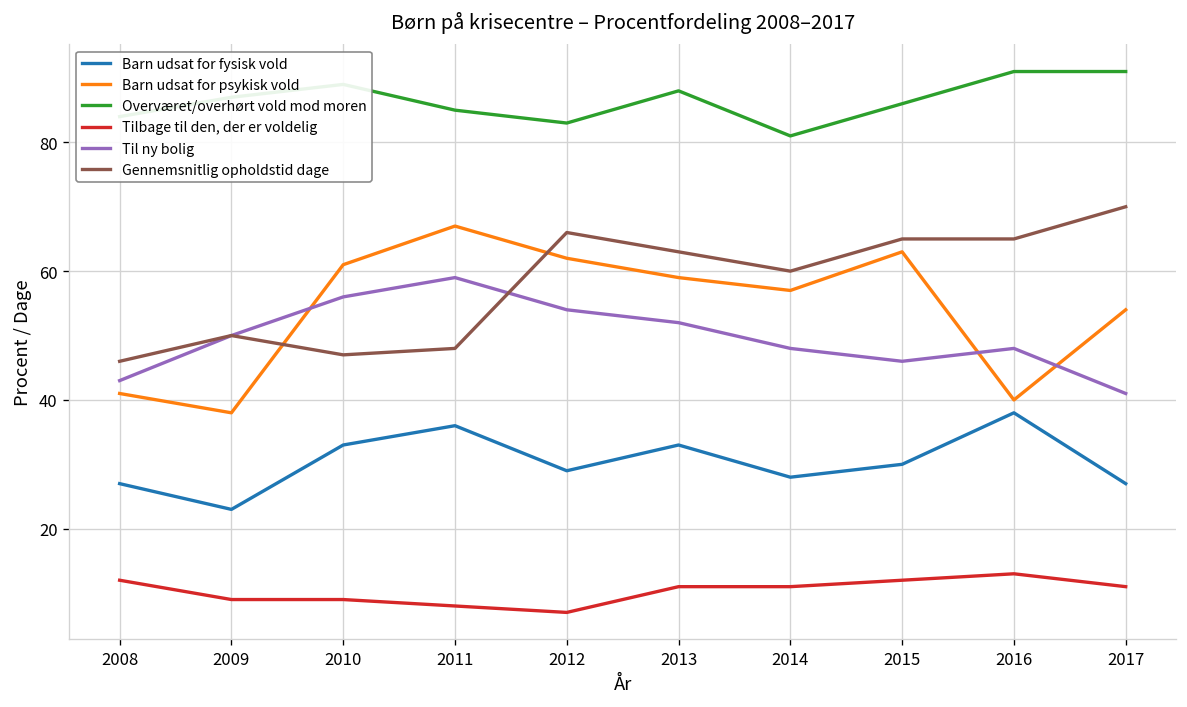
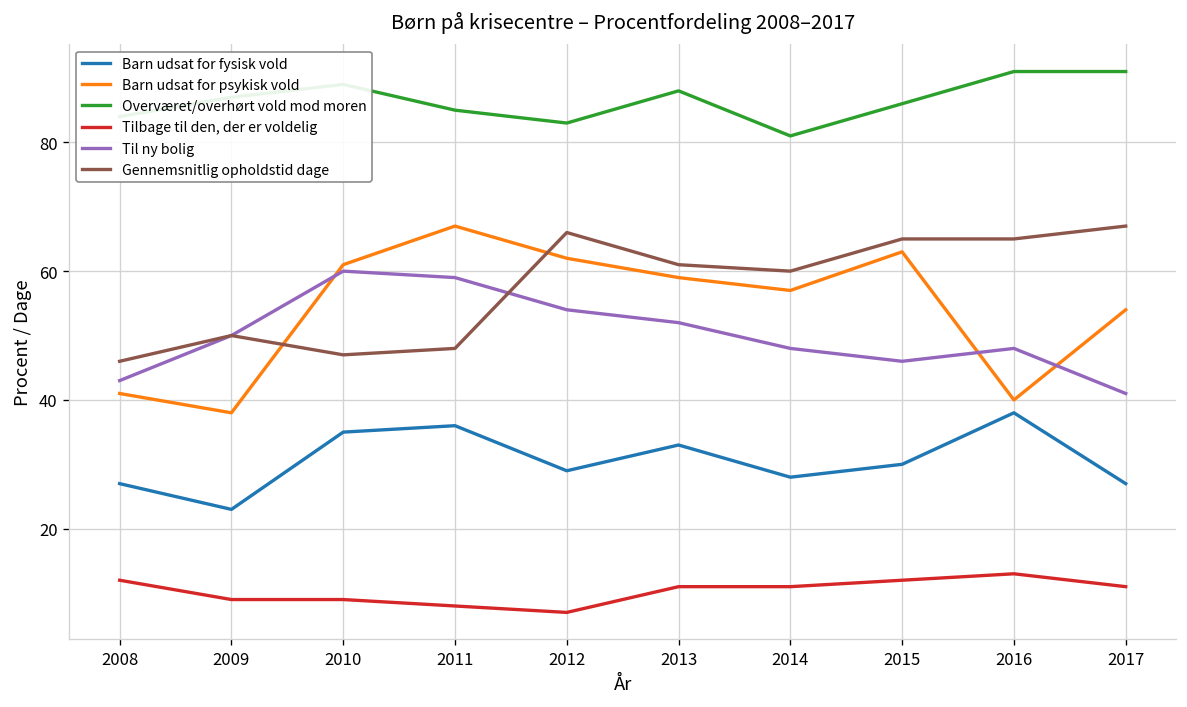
Barn udsat for fysisk vold, 2010: 33 -> 35
Til ny bolig, 2010: 56 -> 60
Gennemsnitlig opholdstid dage, 2013: 63 -> 61
Gennemsnitlig opholdstid dage, 2017: 70 -> 67
